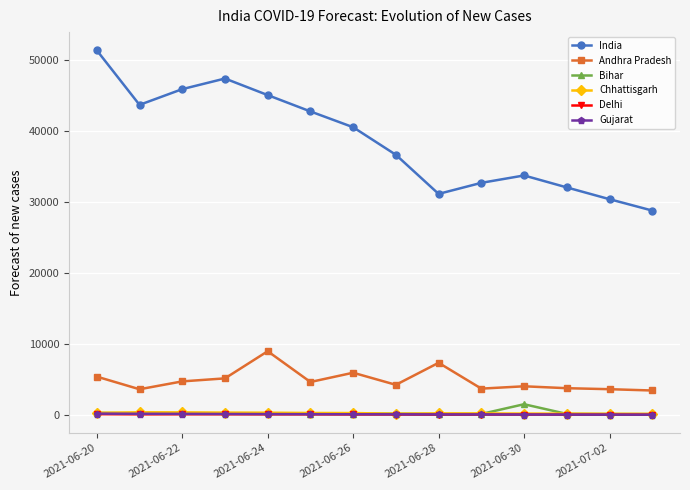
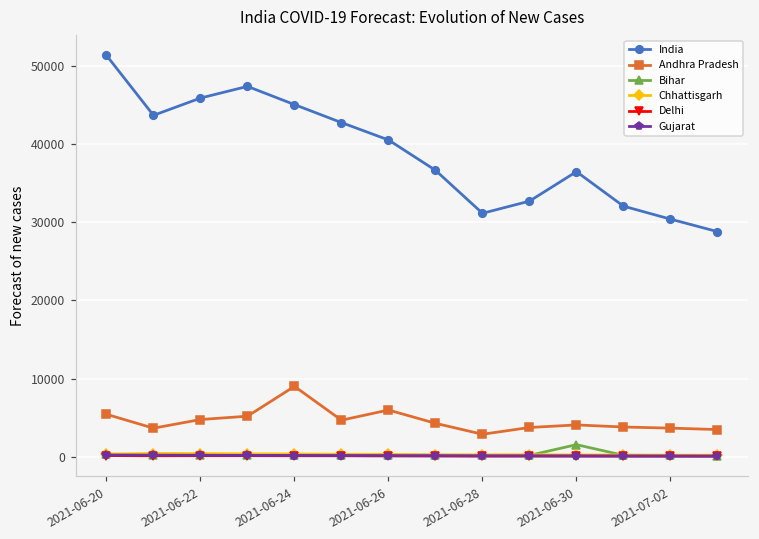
Andhra Pradesh, 2021-06-28: 7000 -> 3000
India, 2021-06-30: 34000 -> 36000
